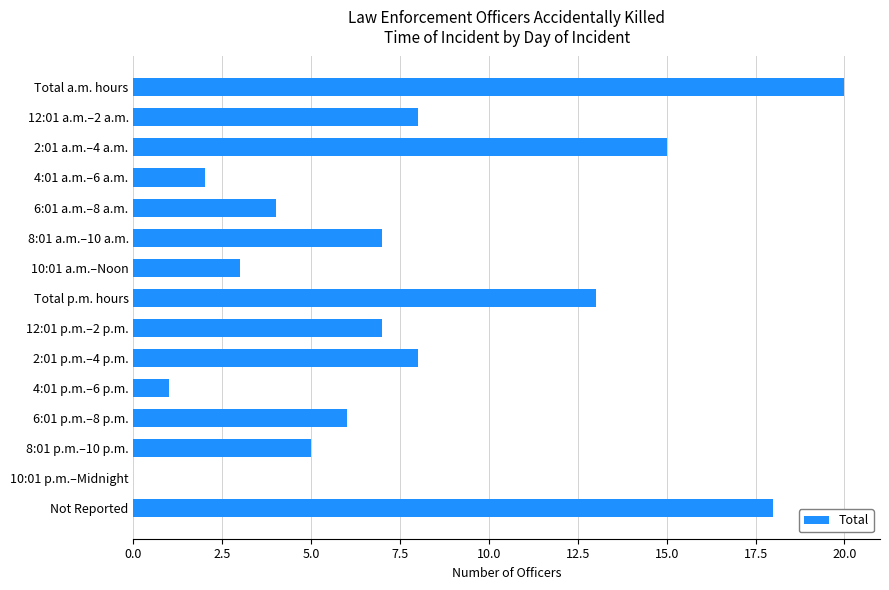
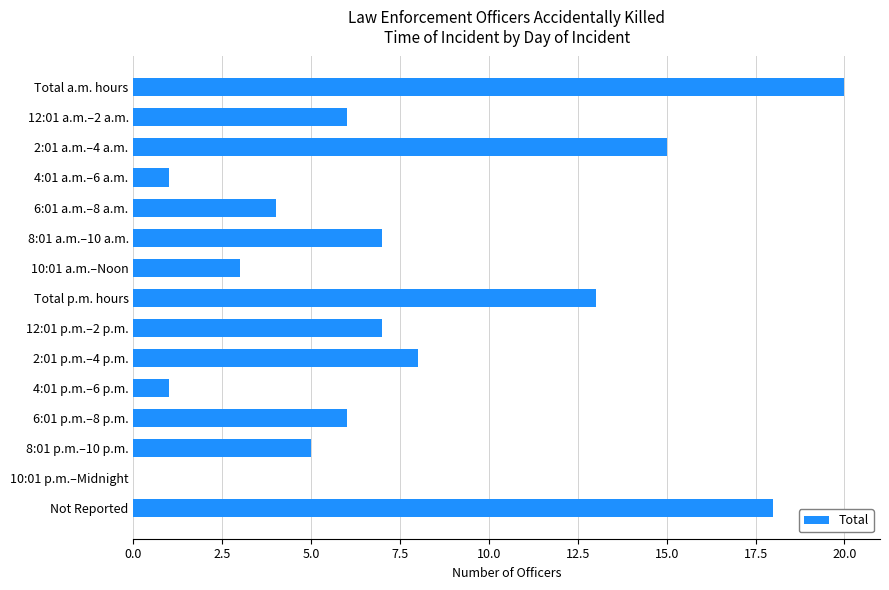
12:01 a.m.–2 a.m.: 8 -> 6
4:01 a.m.–6 a.m.: 2 -> 1
